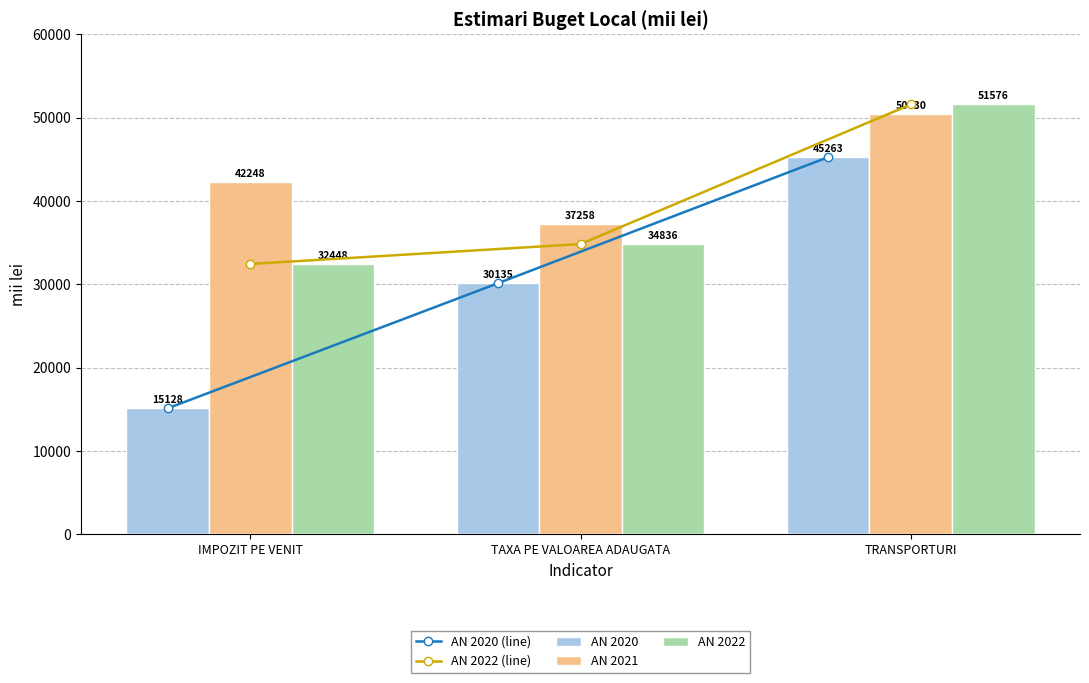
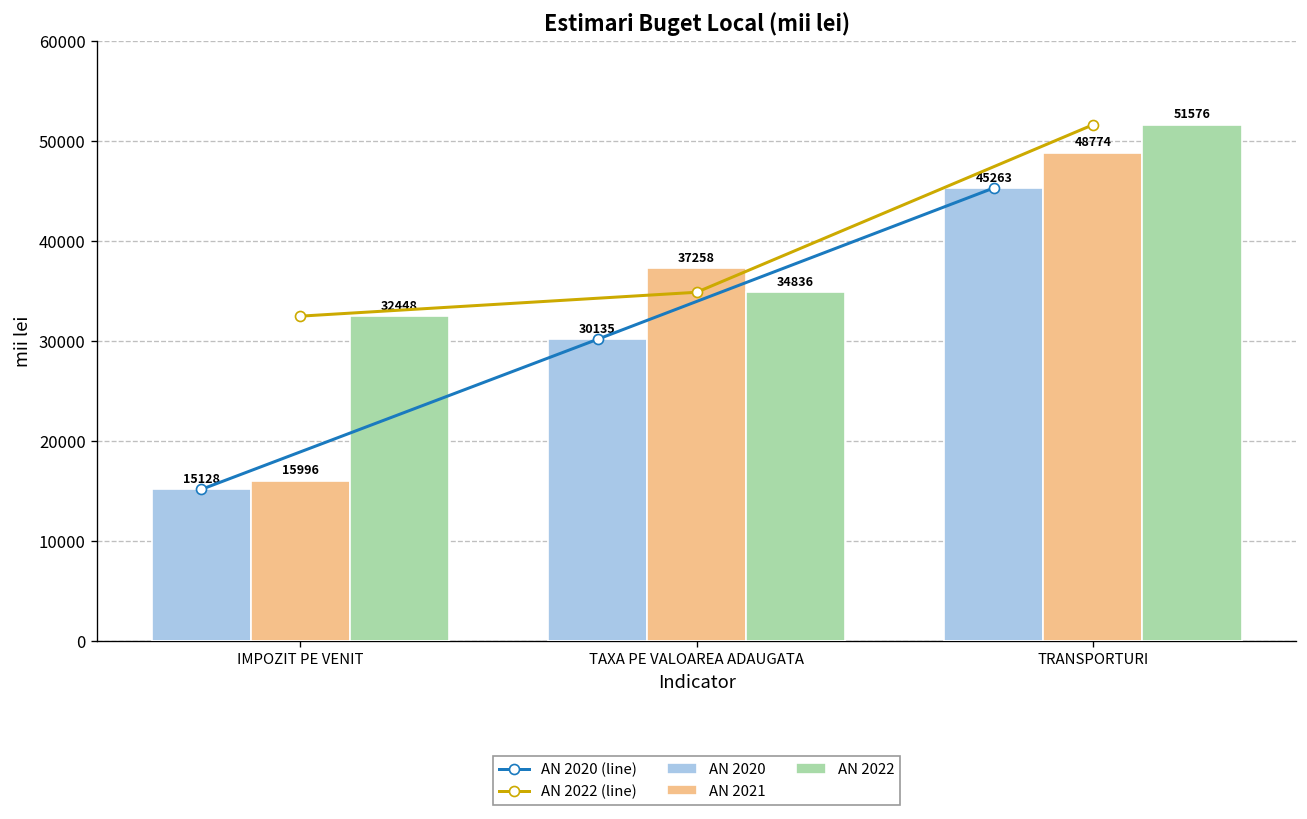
AN 2021, IMPOZIT PE VENIT: 42248 -> 15996
AN 2021, TRANSPORTURI: 50430 -> 48774
